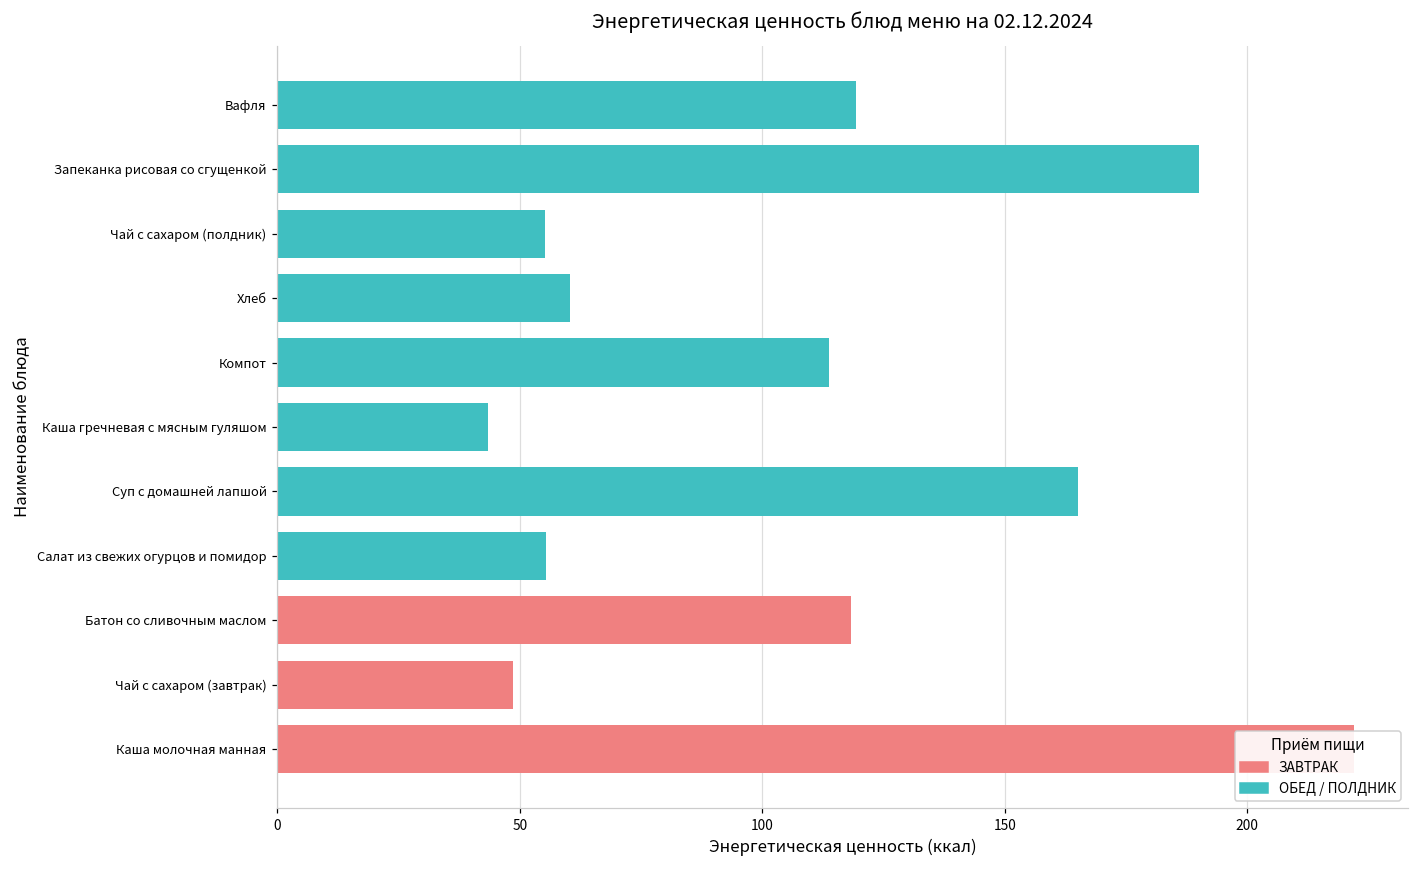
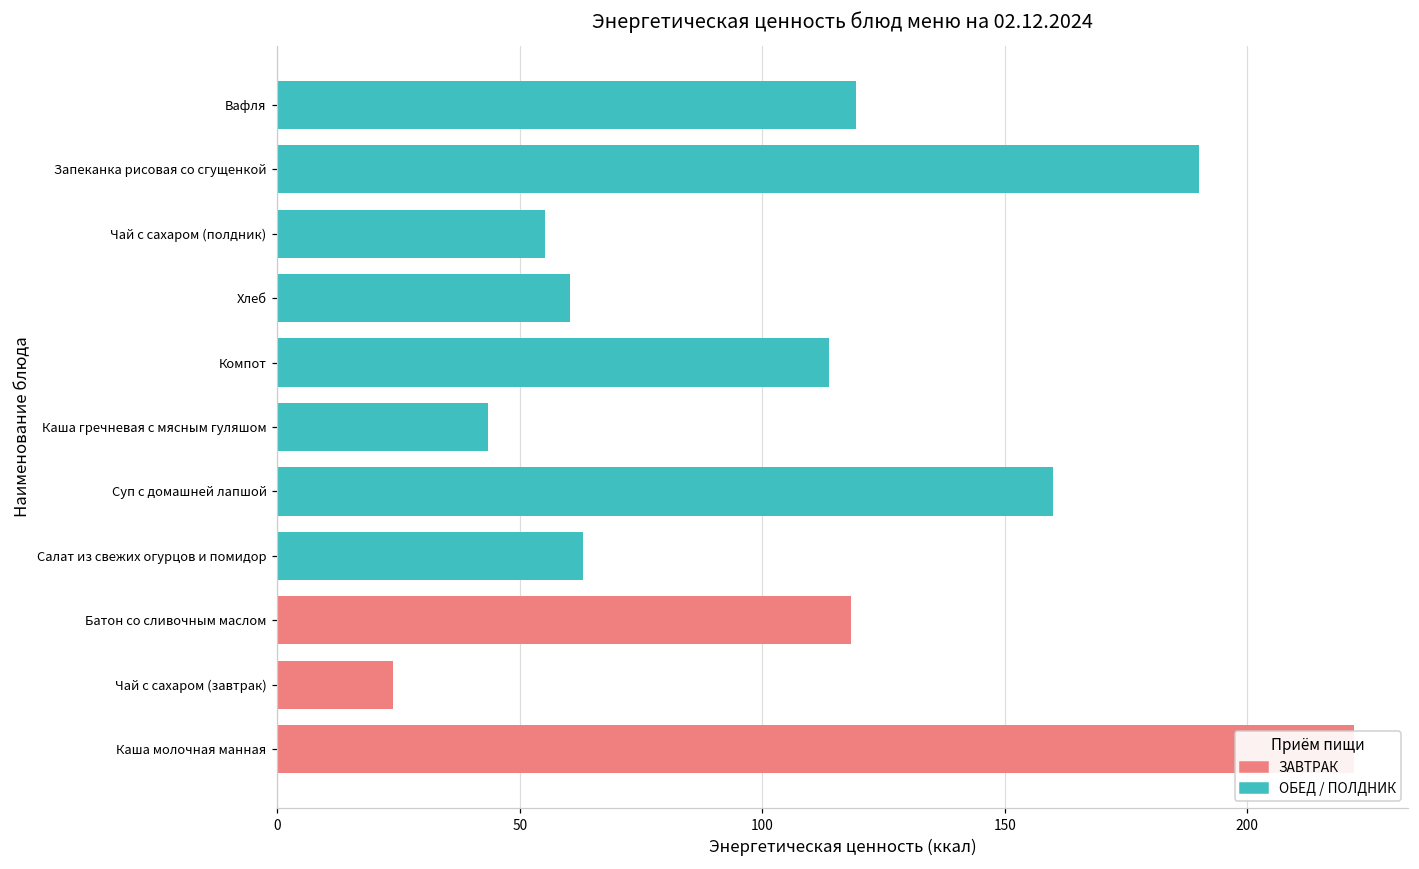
Суп с домашней лапшой: 165 -> 160
Салат из свежих огурцов и помидор: 55 -> 63
Чай с сахаром (завтрак): 49 -> 24
